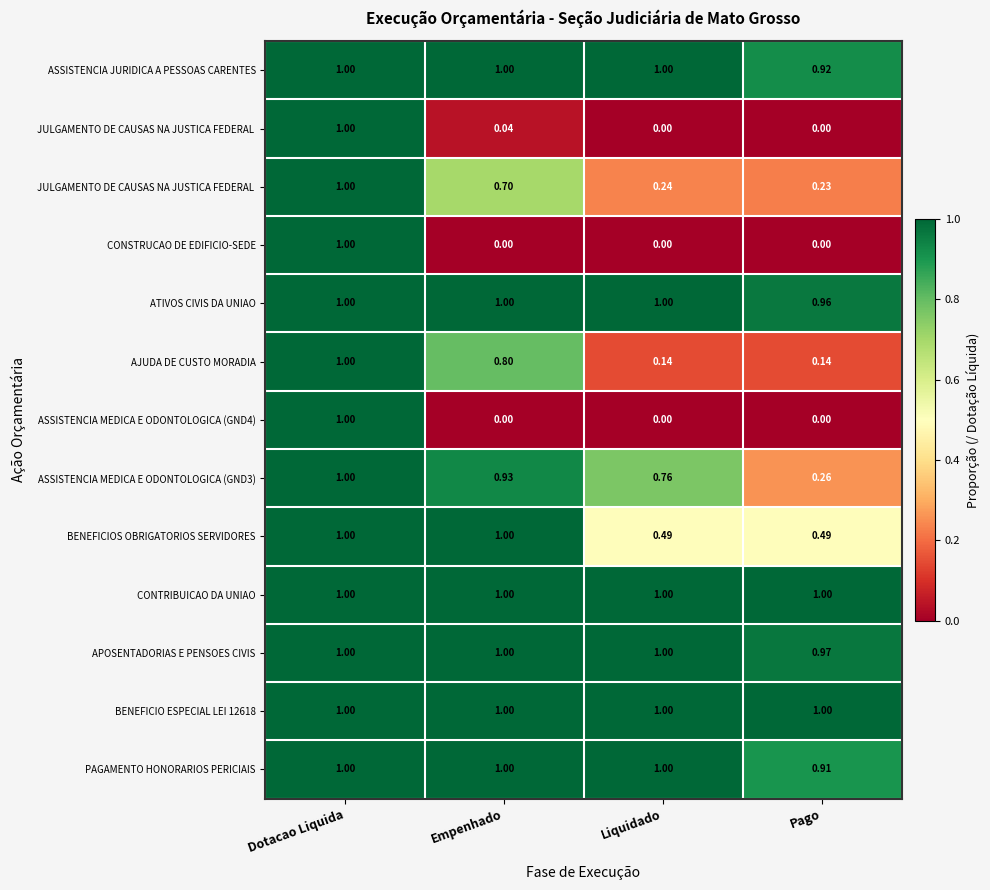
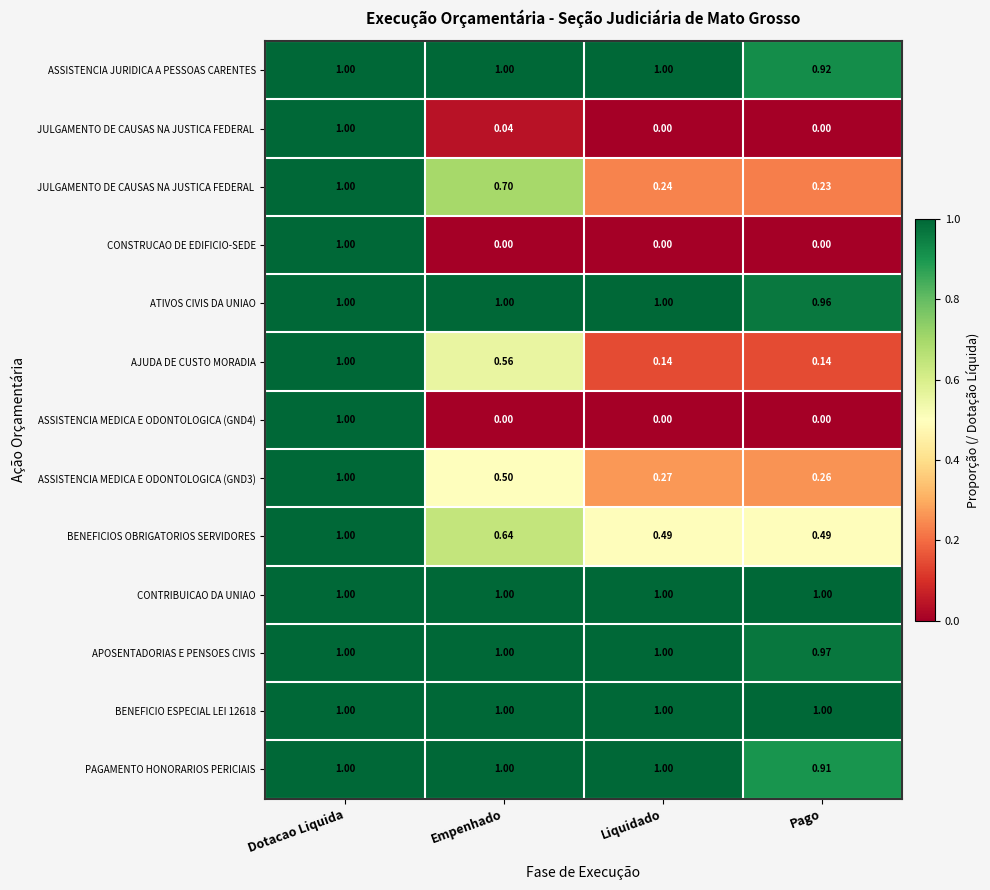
AJUDA DE CUSTO MORADIA, Empenhado: 0.80 -> 0.56
ASSISTENCIA MEDICA E ODONTOLOGICA (GND3), Empenhado: 0.93 -> 0.50
ASSISTENCIA MEDICA E ODONTOLOGICA (GND3), Liquidado: 0.76 -> 0.27
BENEFICIOS OBRIGATORIOS SERVIDORES, Empenhado: 1.00 -> 0.64
